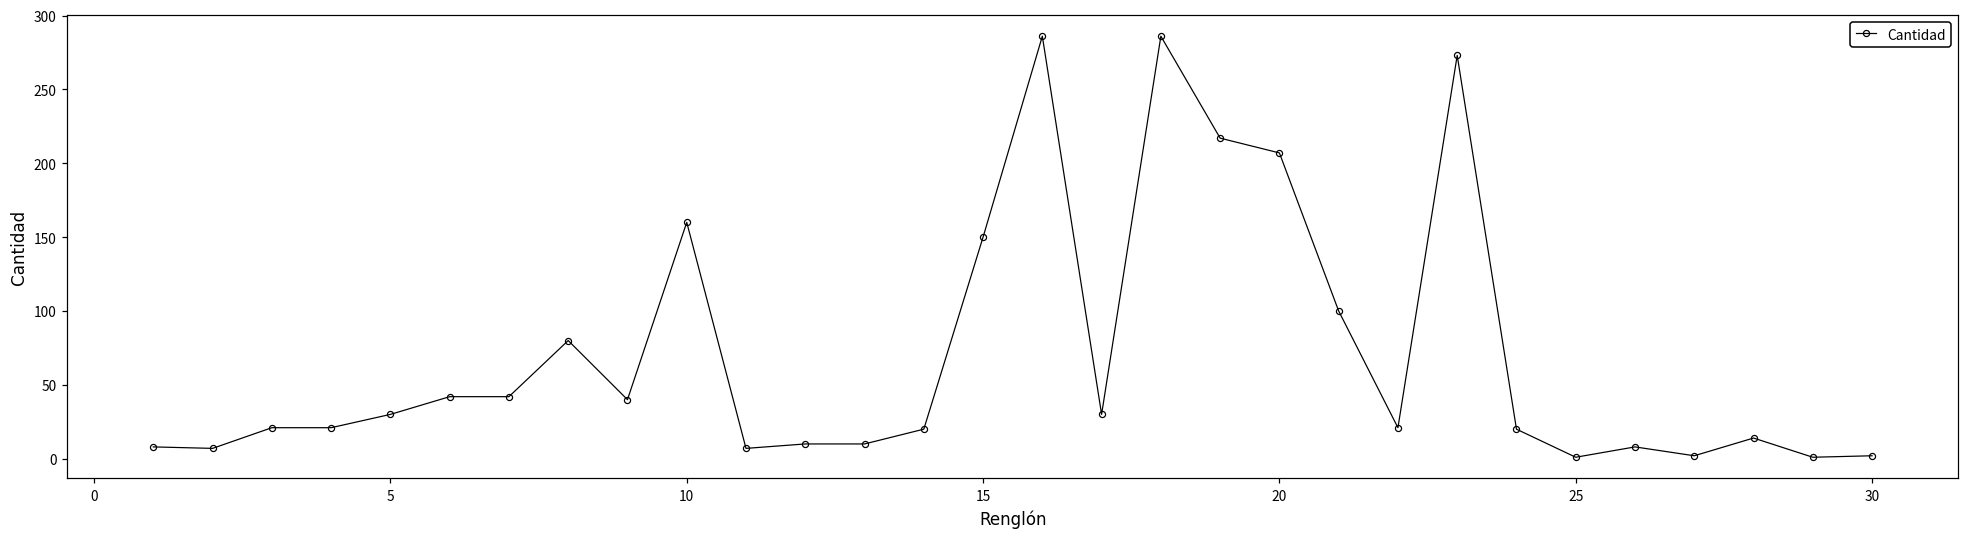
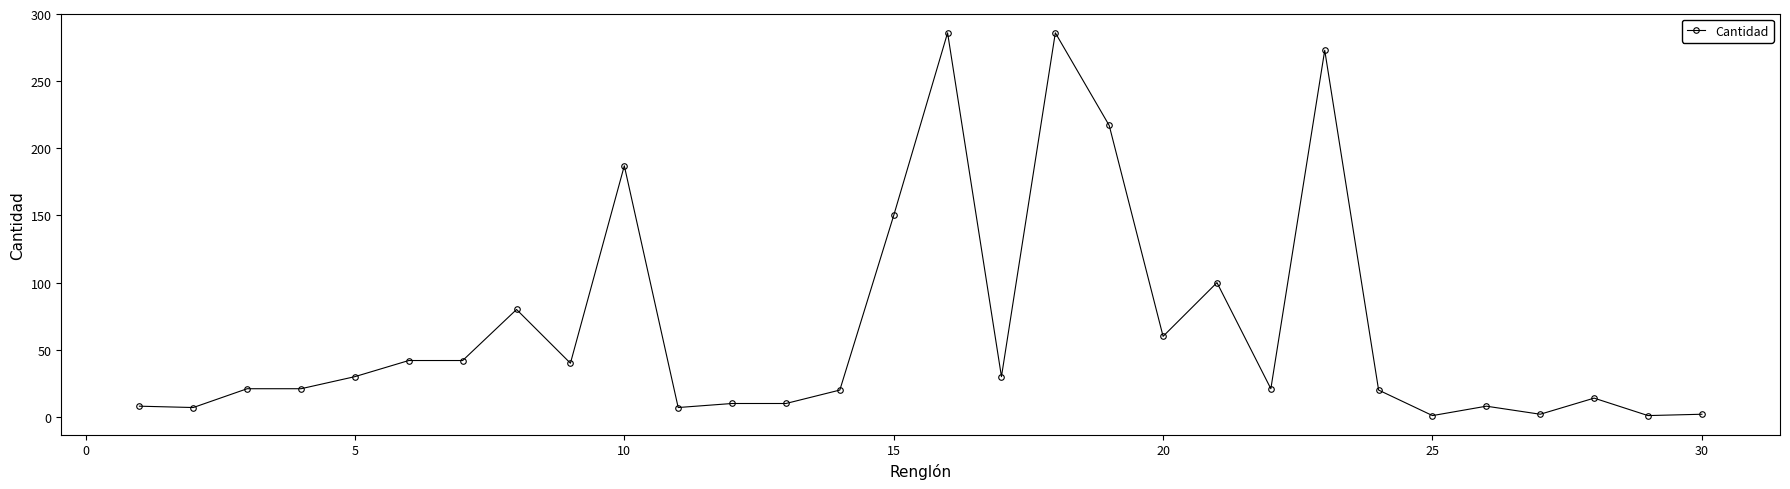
10: 160 -> 187
20: 207 -> 60
